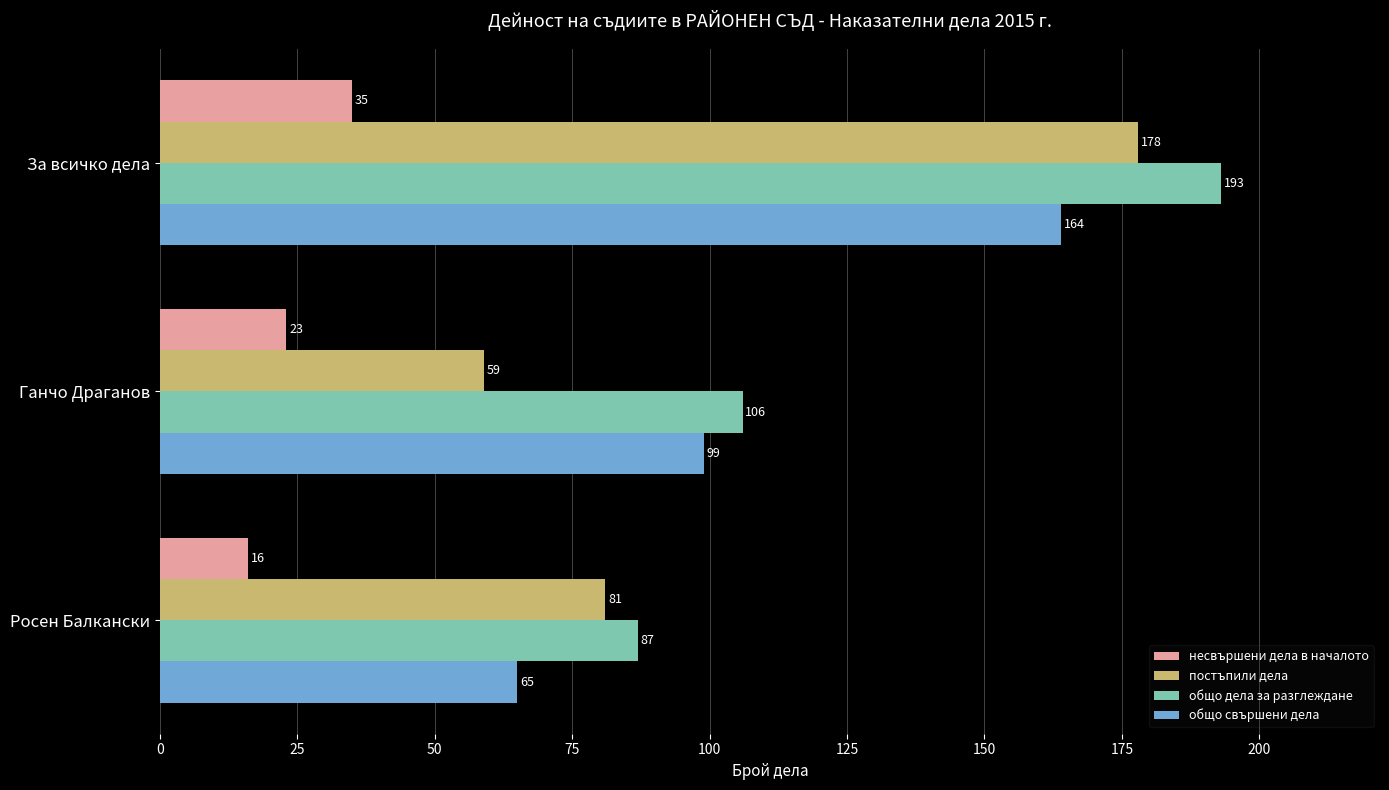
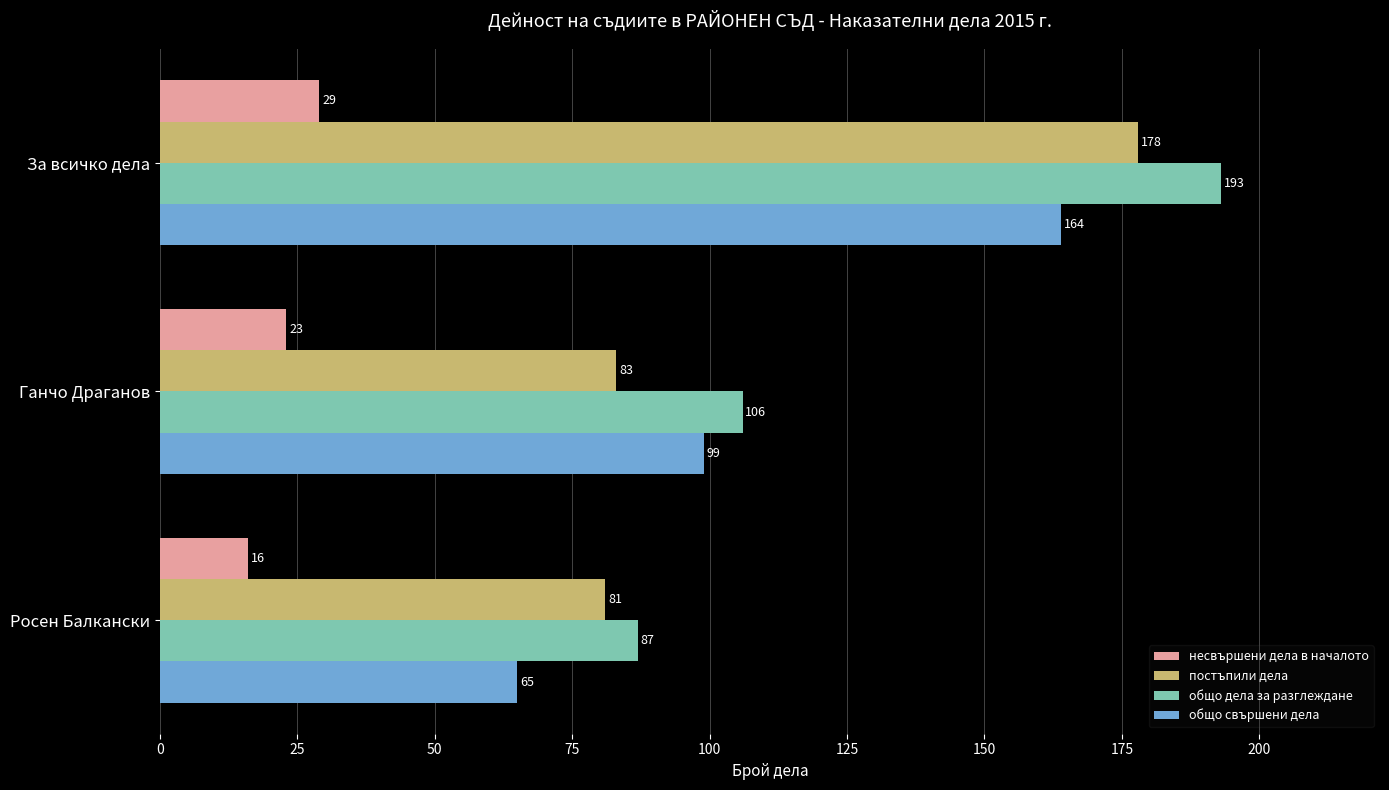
несвършени дела в началото, За всичко дела: 35 -> 29
постъпили дела, Ганчо Драганов: 59 -> 83
